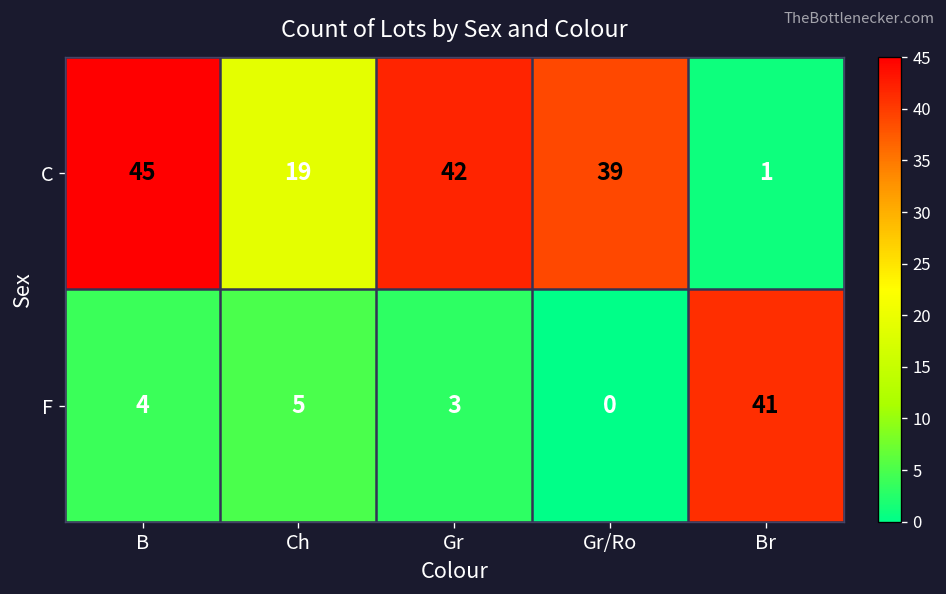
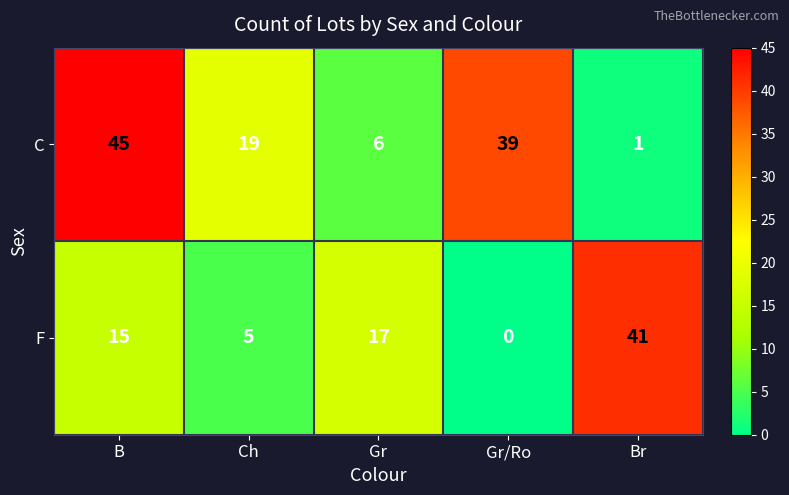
C, Gr: 42 -> 6
F, B: 4 -> 15
F, Gr: 3 -> 17
